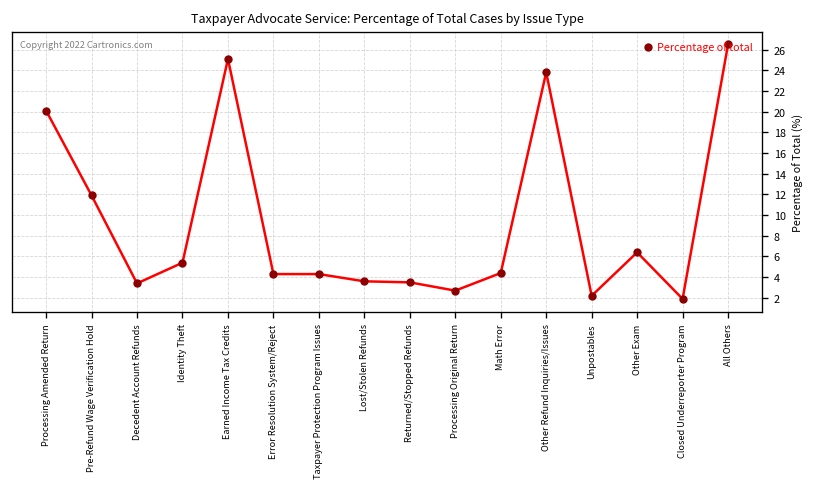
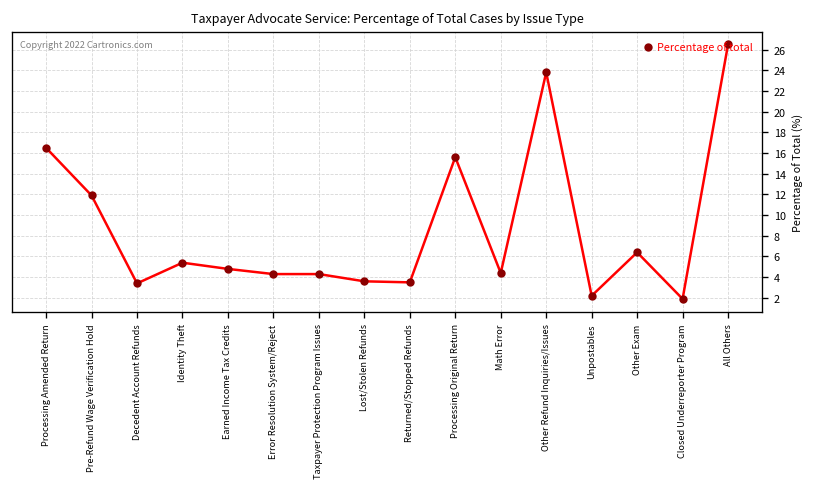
Processing Amended Return: 20 -> 17
Earned Income Tax Credits: 25 -> 5
Processing Original Return: 3 -> 16
